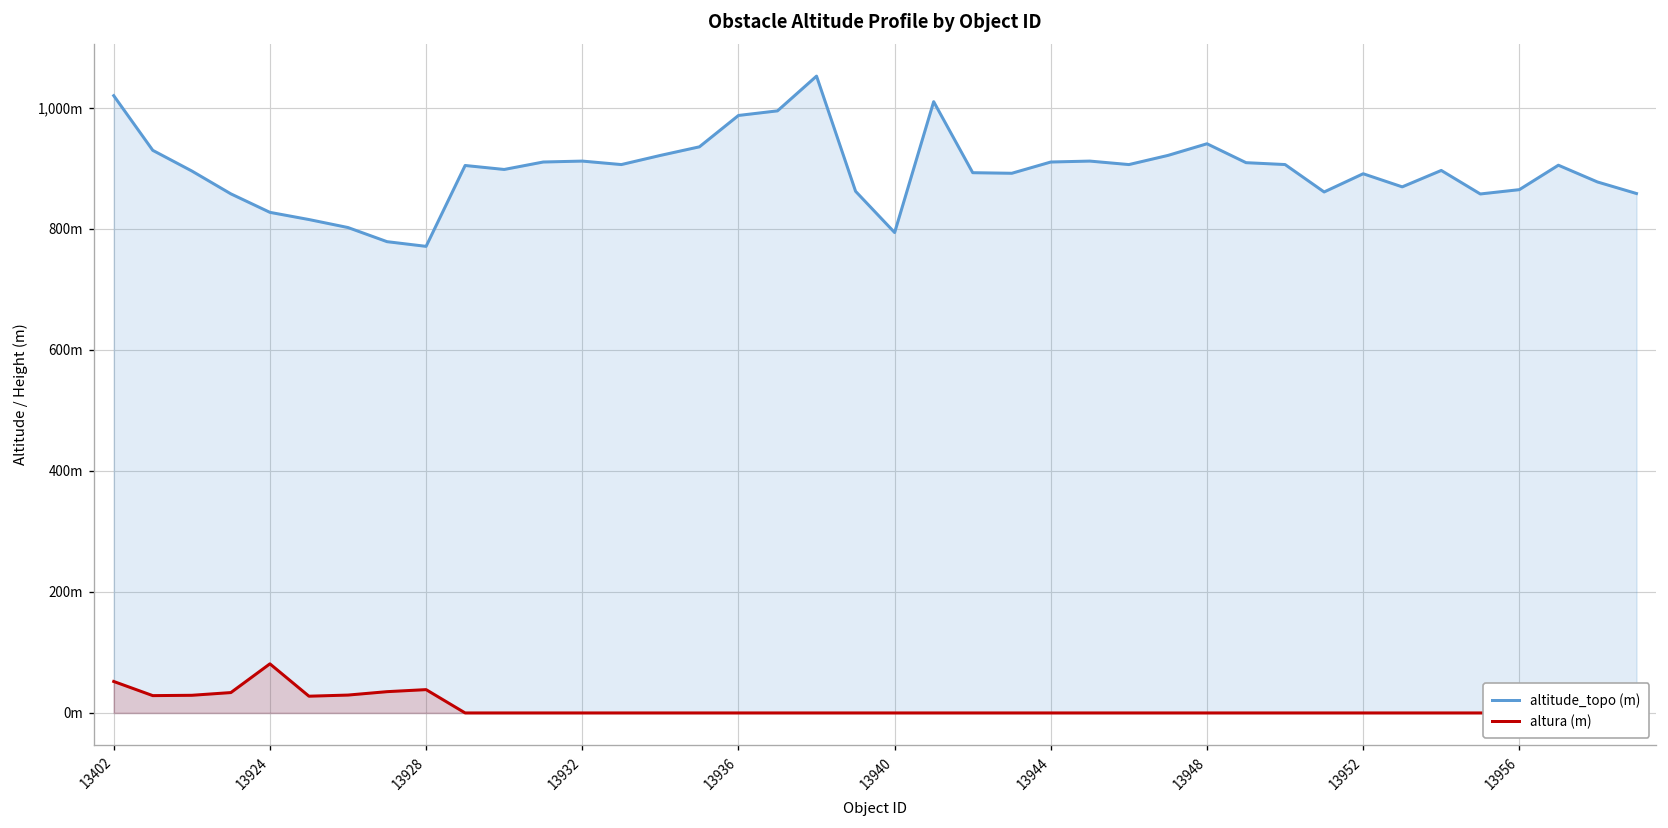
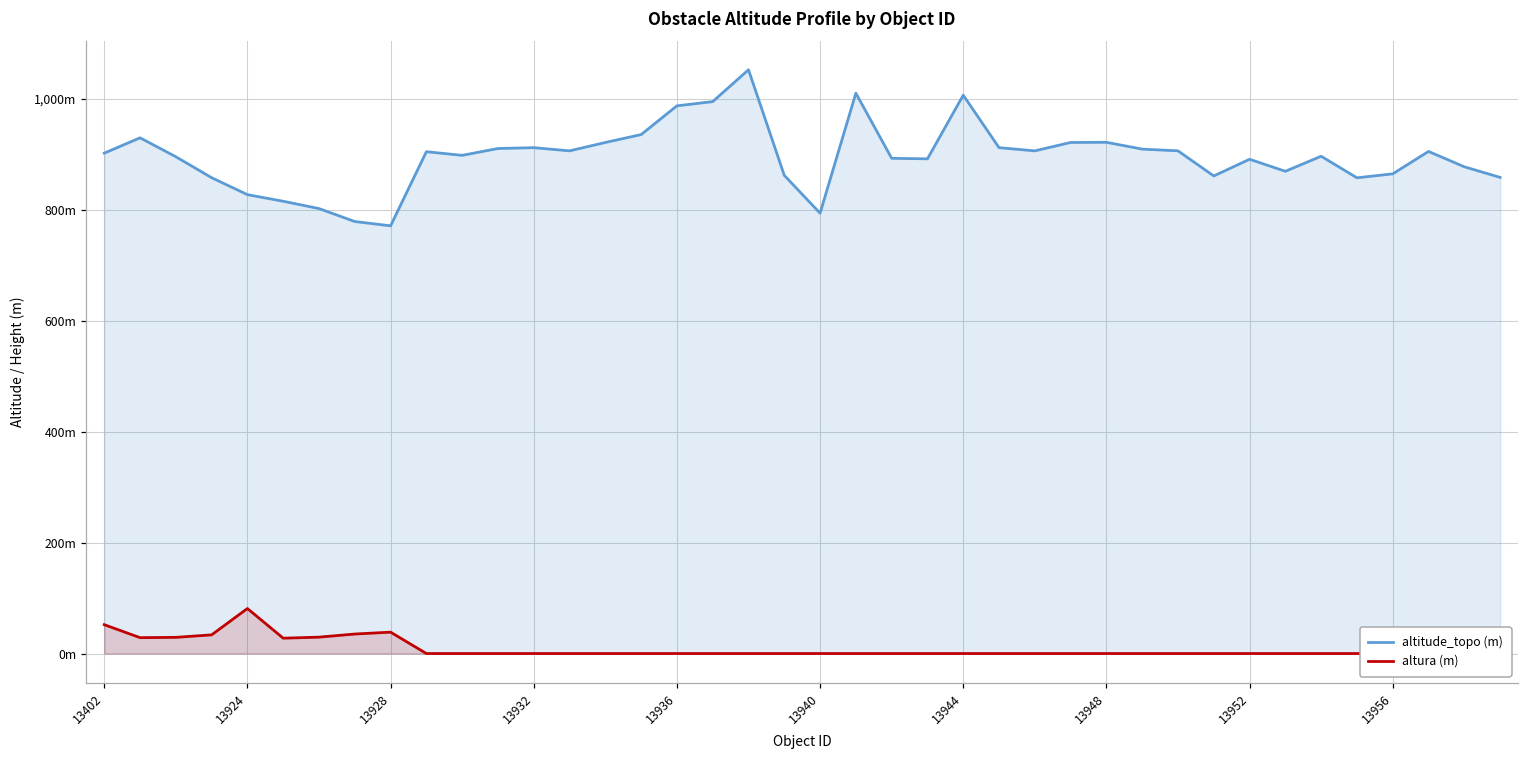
altitude_topo (m), 13402: 1,020m -> 900m
altitude_topo (m), 13944: 910m -> 1,010m
altitude_topo (m), 13948: 940m -> 920m
